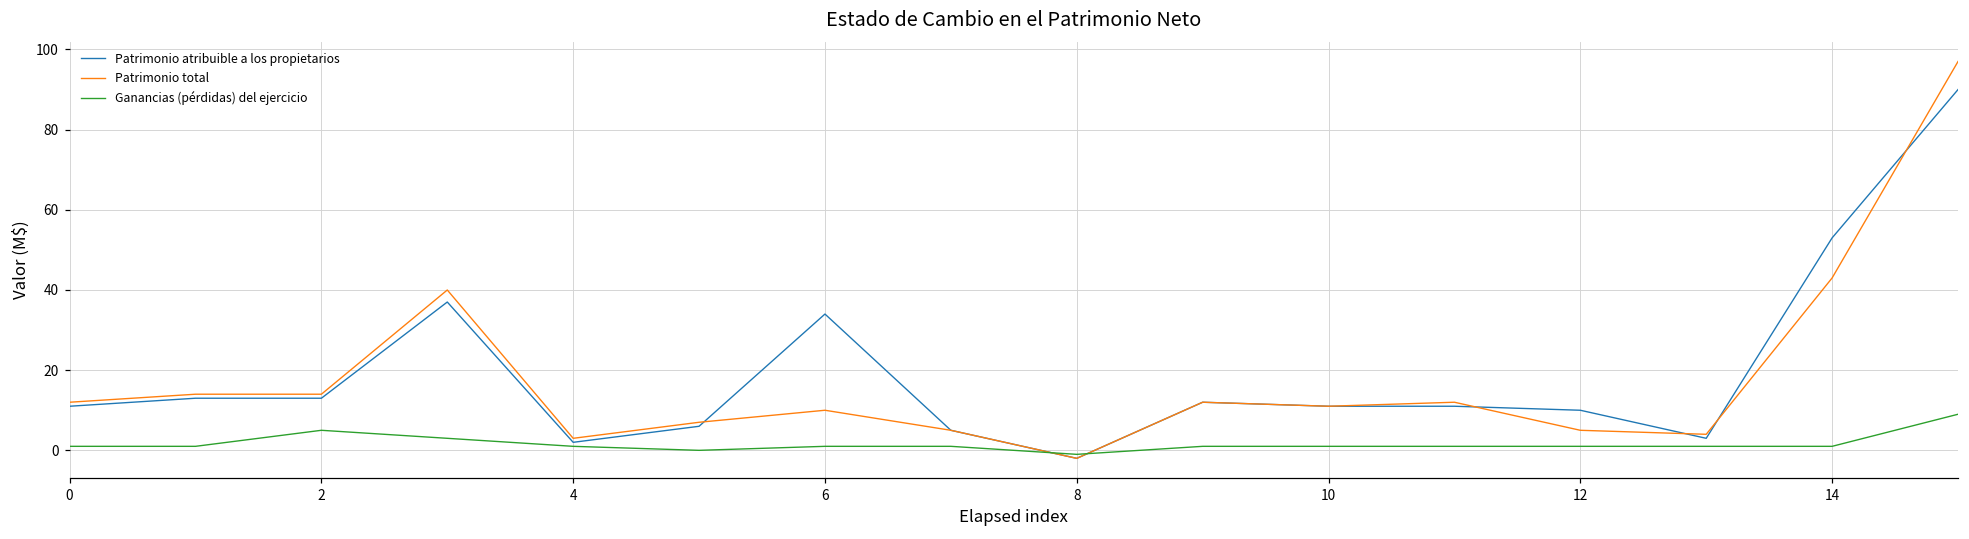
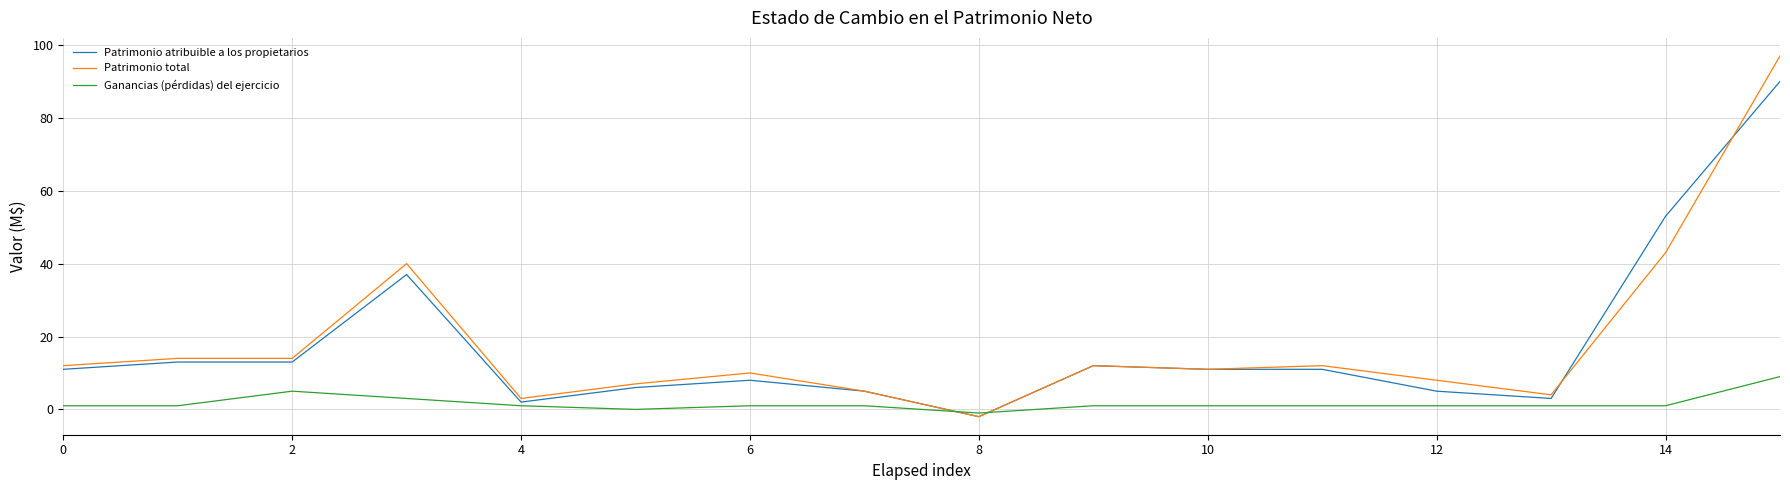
Patrimonio atribuible a los propietarios, 6: 34 -> 8
Patrimonio atribuible a los propietarios, 12: 10 -> 5
Patrimonio total, 12: 5 -> 8
